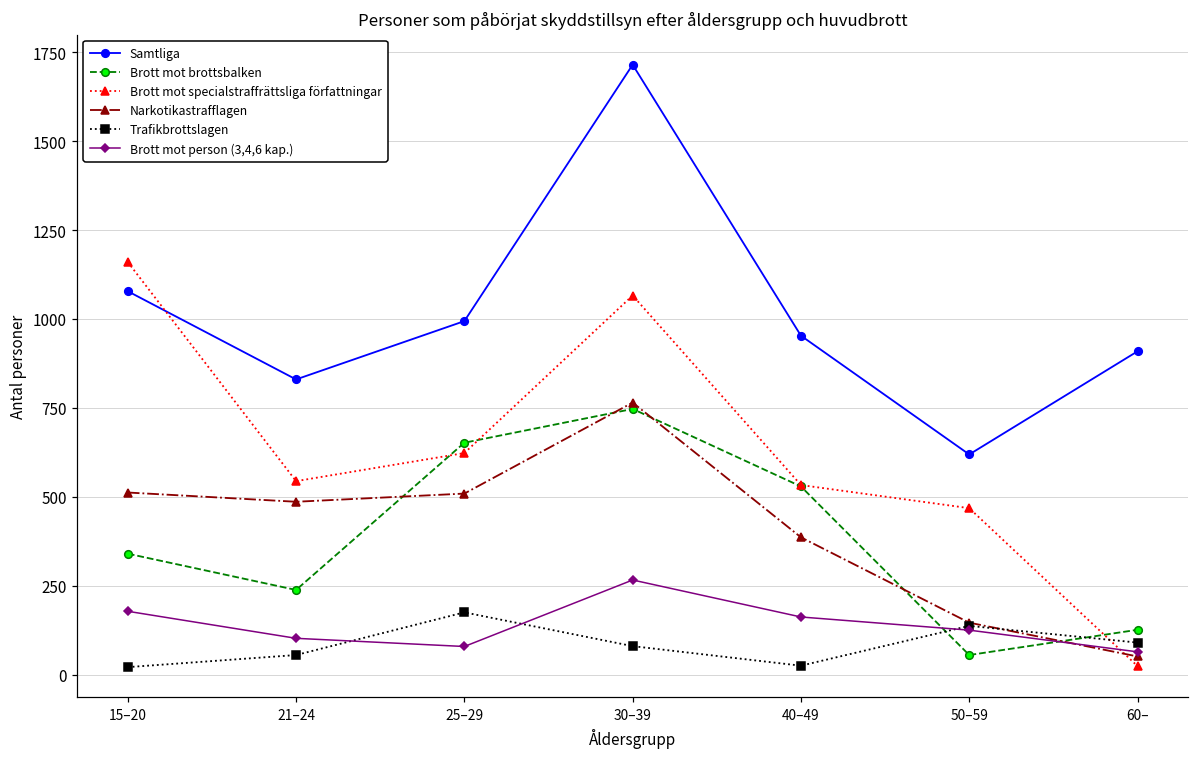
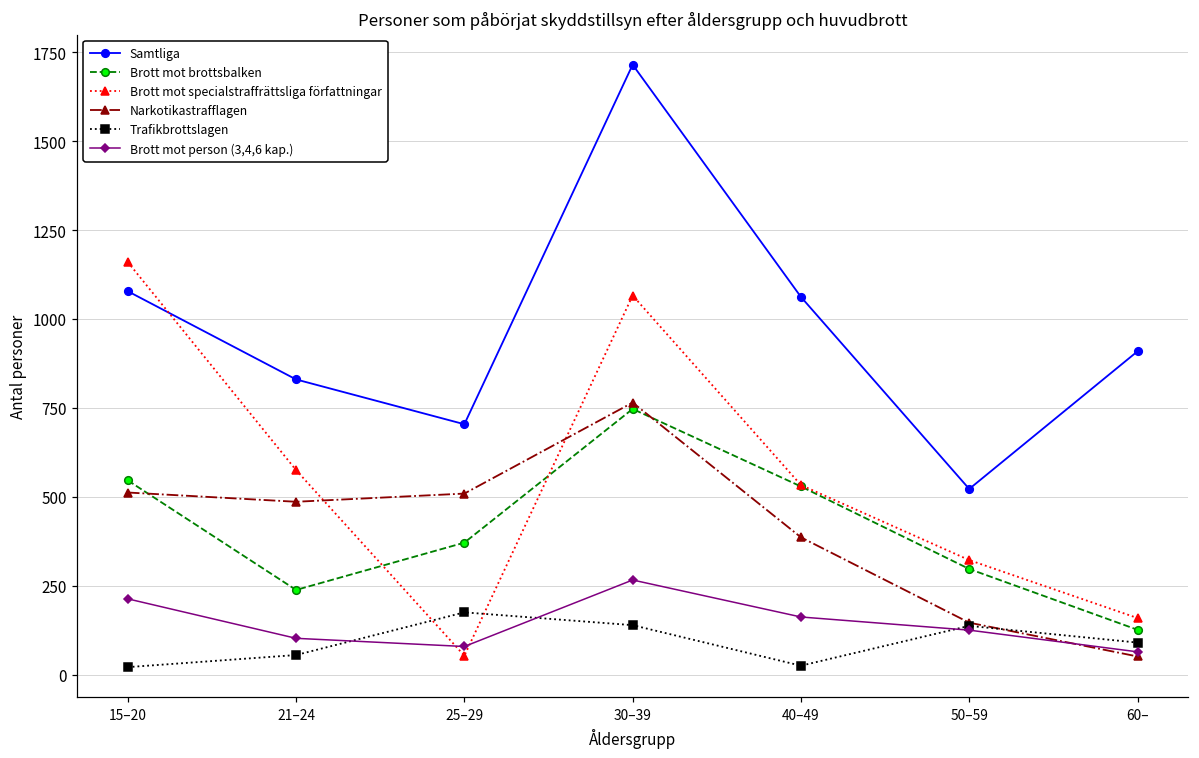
Brott mot brottsbalken, 15–20: 340 -> 550
Brott mot person (3,4,6 kap.), 15–20: 180 -> 210
Brott mot specialstraffrättsliga författningar, 21–24: 540 -> 580
Samtliga, 25–29: 990 -> 700
Brott mot brottsbalken, 25–29: 650 -> 370
Brott mot specialstraffrättsliga författningar, 25–29: 620 -> 50
Trafikbrottslagen, 30–39: 80 -> 140
Samtliga, 40–49: 950 -> 1060
Samtliga, 50–59: 620 -> 520
Brott mot brottsbalken, 50–59: 60 -> 300
Brott mot specialstraffrättsliga författningar, 50–59: 470 -> 320
Brott mot specialstraffrättsliga författningar, 60–: 20 -> 160
